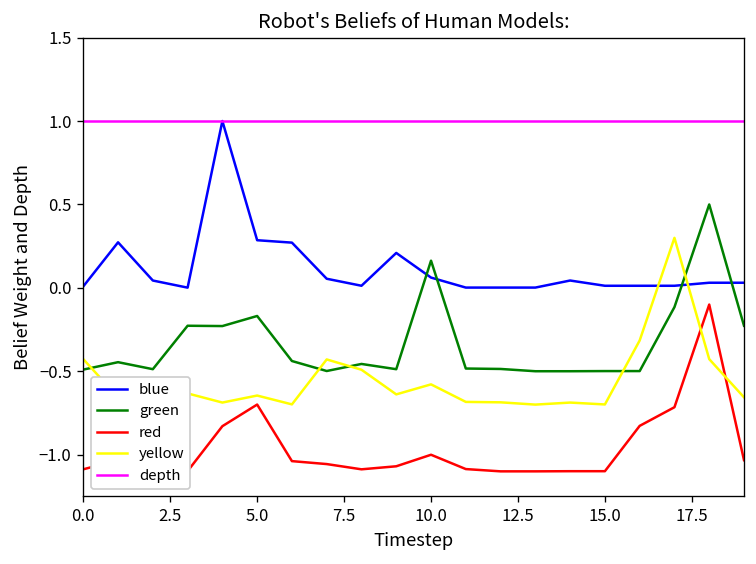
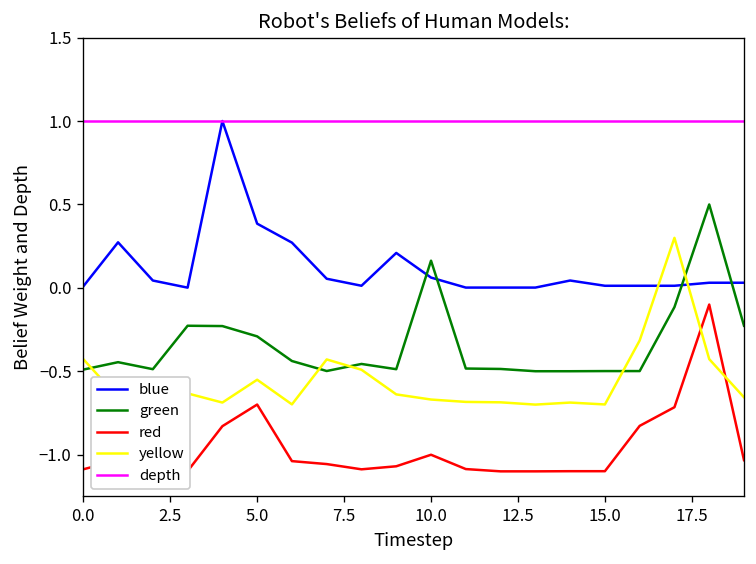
blue, 5.0: 0.29 -> 0.38
green, 5.0: -0.17 -> -0.29
yellow, 5.0: -0.65 -> -0.55
yellow, 10.0: -0.58 -> -0.67
